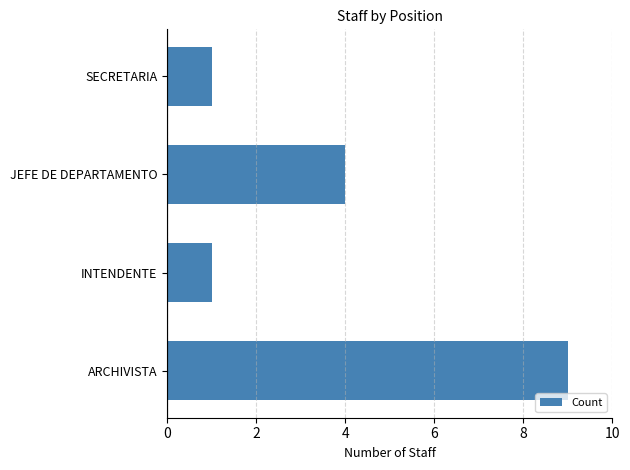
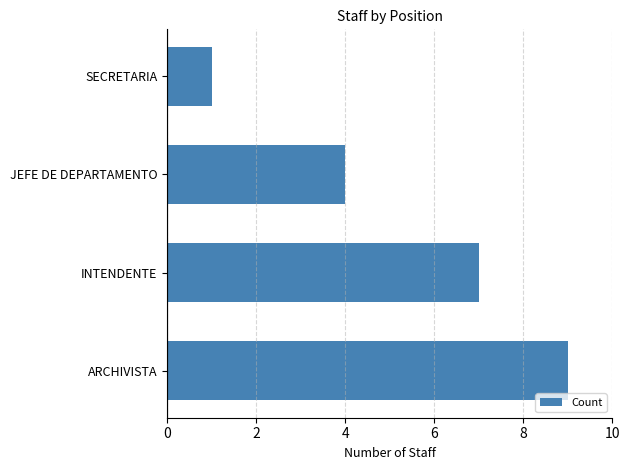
INTENDENTE: 1 -> 7
